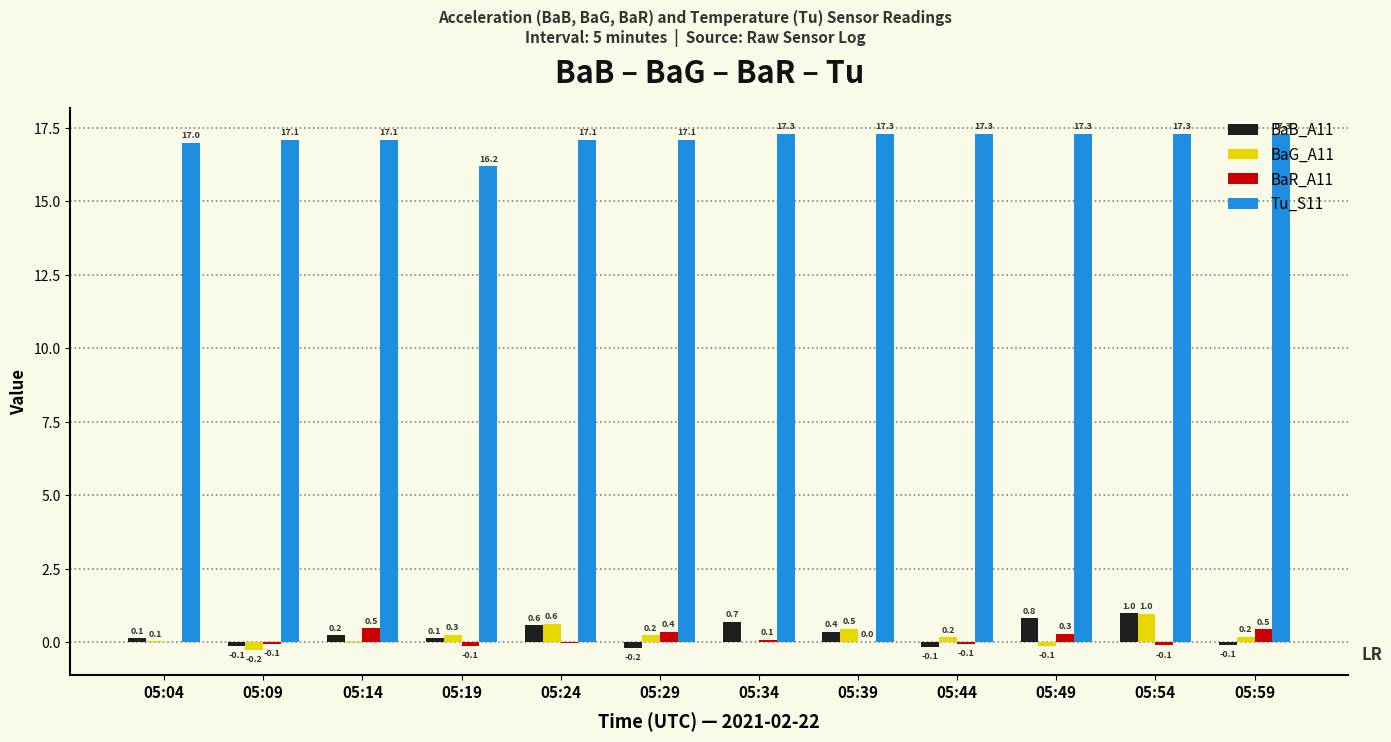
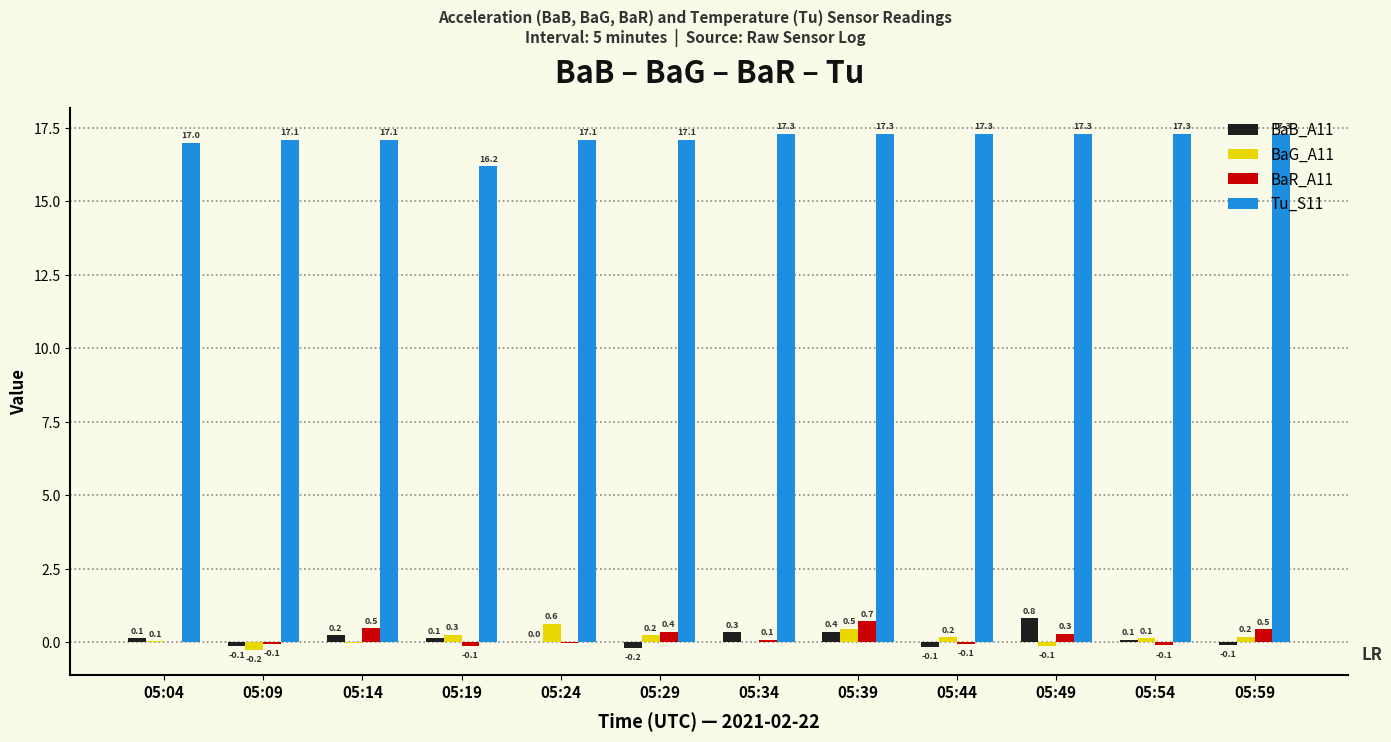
BaB_A11, 05:24: 0.6 -> 0.0
BaB_A11, 05:34: 0.7 -> 0.3
BaR_A11, 05:39: 0.0 -> 0.7
BaB_A11, 05:54: 1.0 -> 0.1
BaG_A11, 05:54: 1.0 -> 0.1
